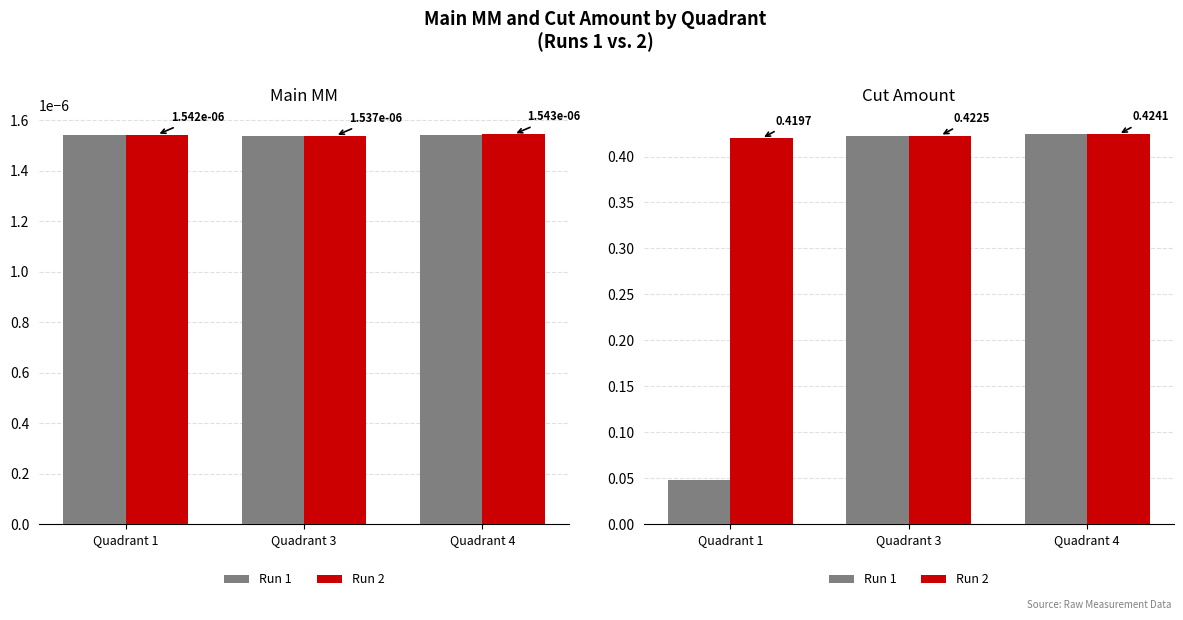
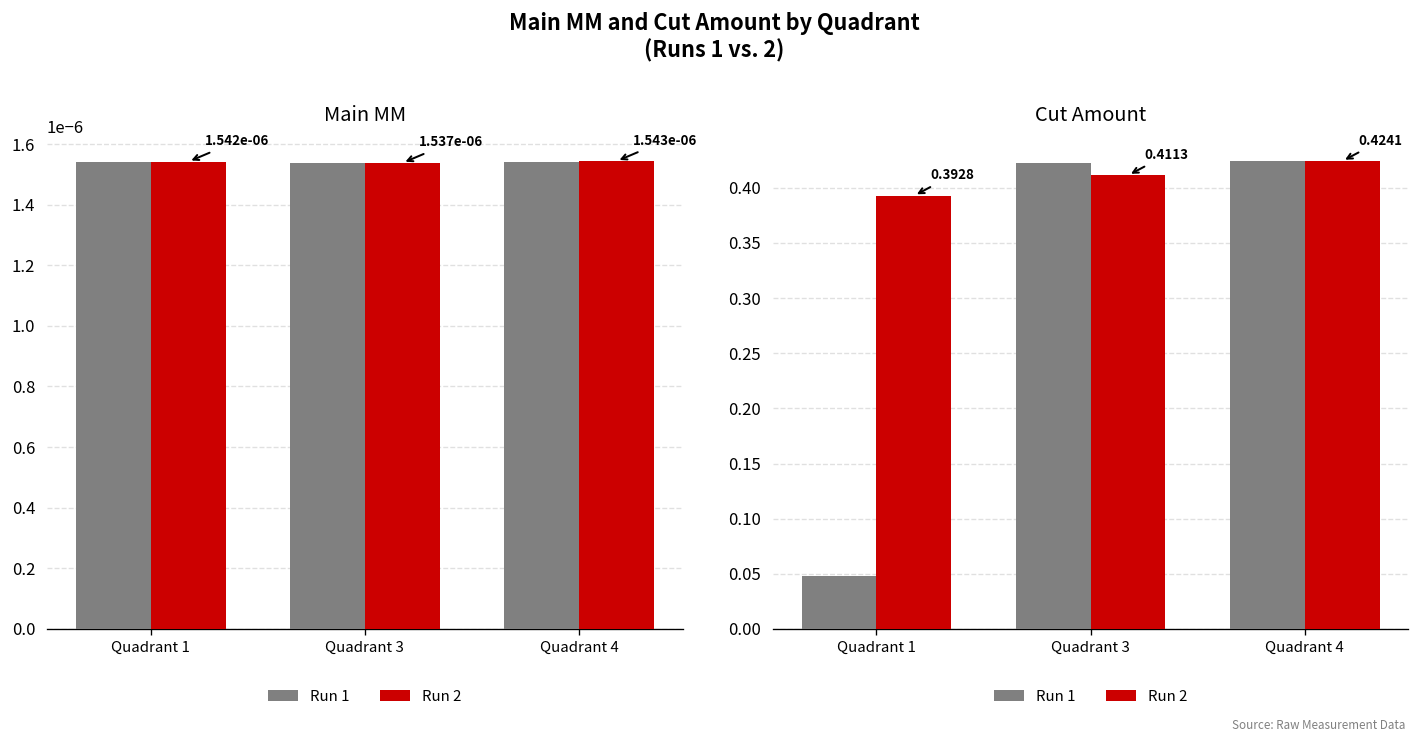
Cut Amount, Run 2, Quadrant 1: 0.4197 -> 0.3928
Cut Amount, Run 2, Quadrant 3: 0.4225 -> 0.4113
